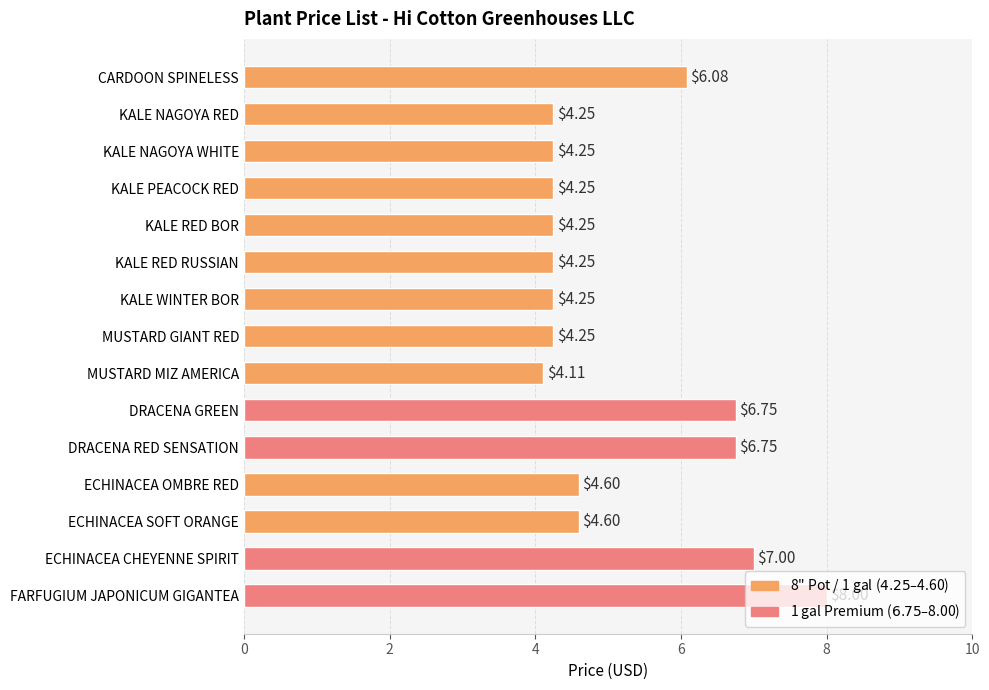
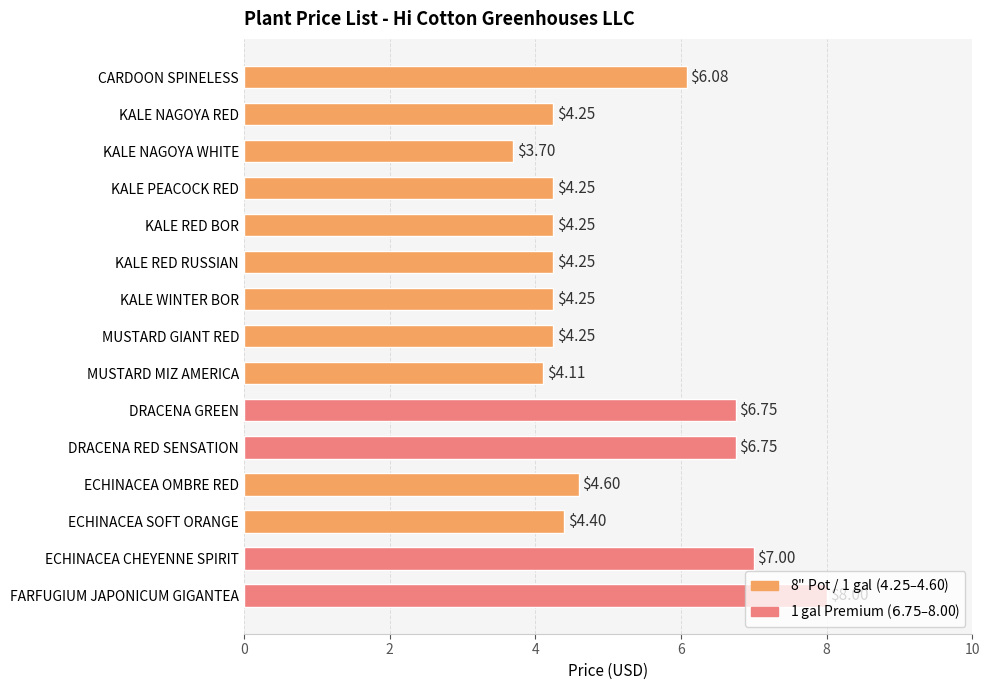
KALE NAGOYA WHITE: $4.25 -> $3.70
ECHINACEA SOFT ORANGE: $4.60 -> $4.40
